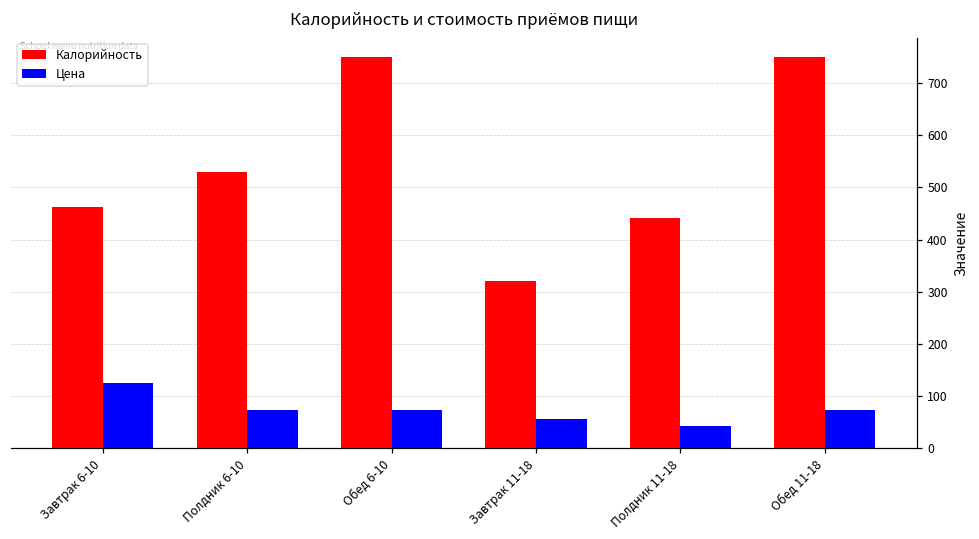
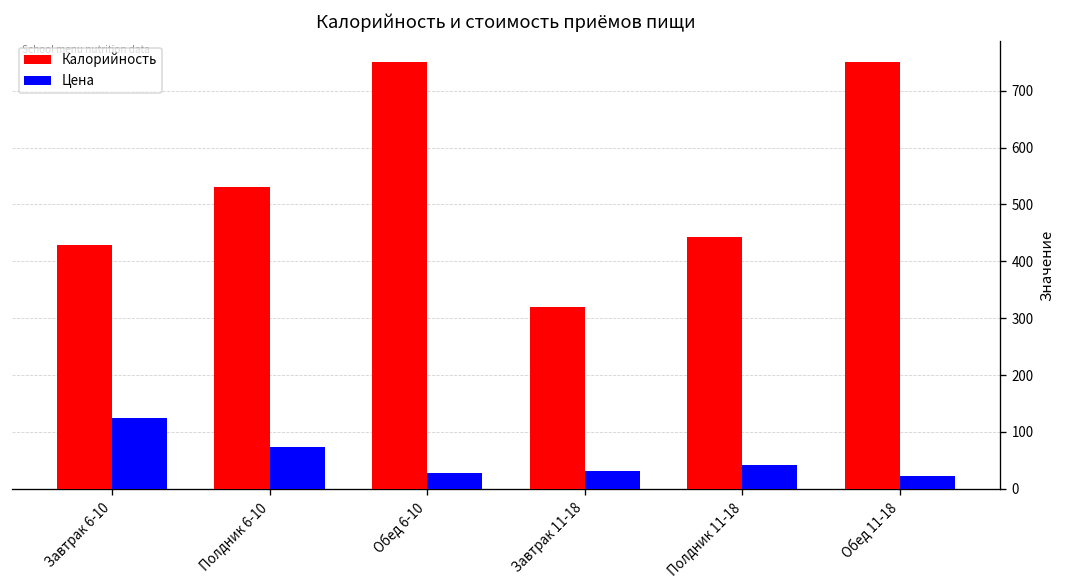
Калорийность, Завтрак 6-10: 460 -> 430
Цена, Обед 6-10: 70 -> 30
Цена, Завтрак 11-18: 60 -> 30
Цена, Обед 11-18: 70 -> 20
